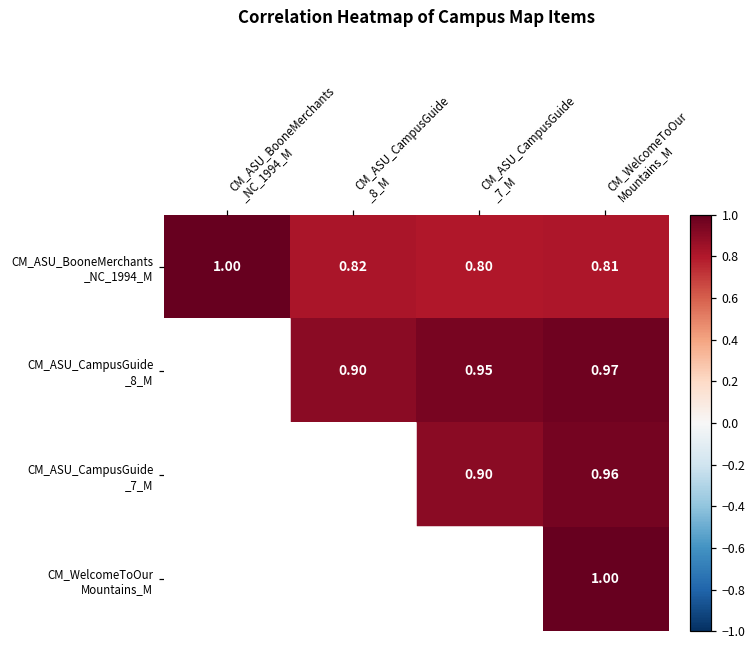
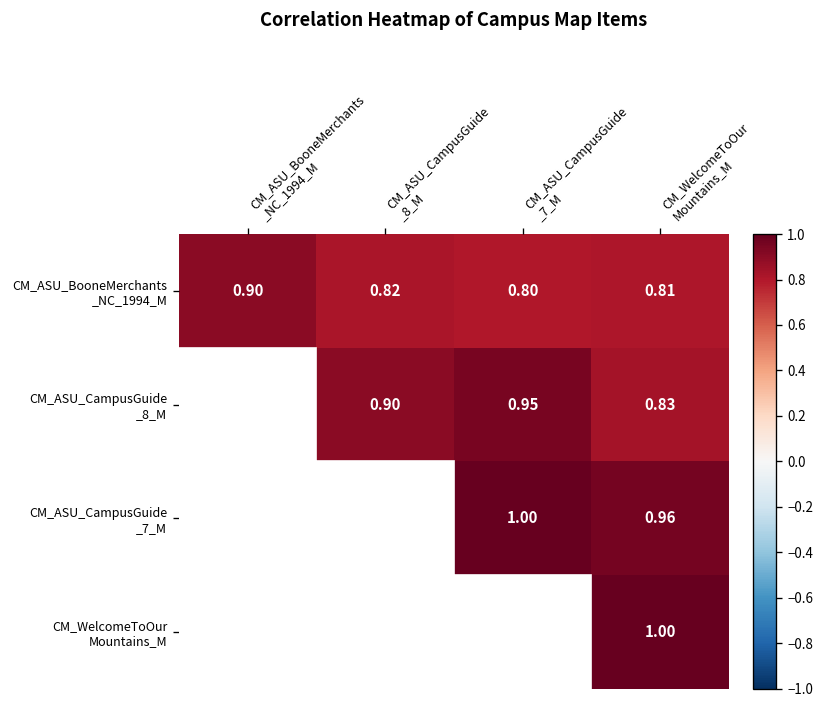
CM_ASU_BooneMerchants _NC_1994_M, CM_ASU_BooneMerchants _NC_1994_M: 1.00 -> 0.90
CM_ASU_CampusGuide _8_M, CM_WelcomeToOur Mountains_M: 0.97 -> 0.83
CM_ASU_CampusGuide _7_M, CM_ASU_CampusGuide _7_M: 0.90 -> 1.00
